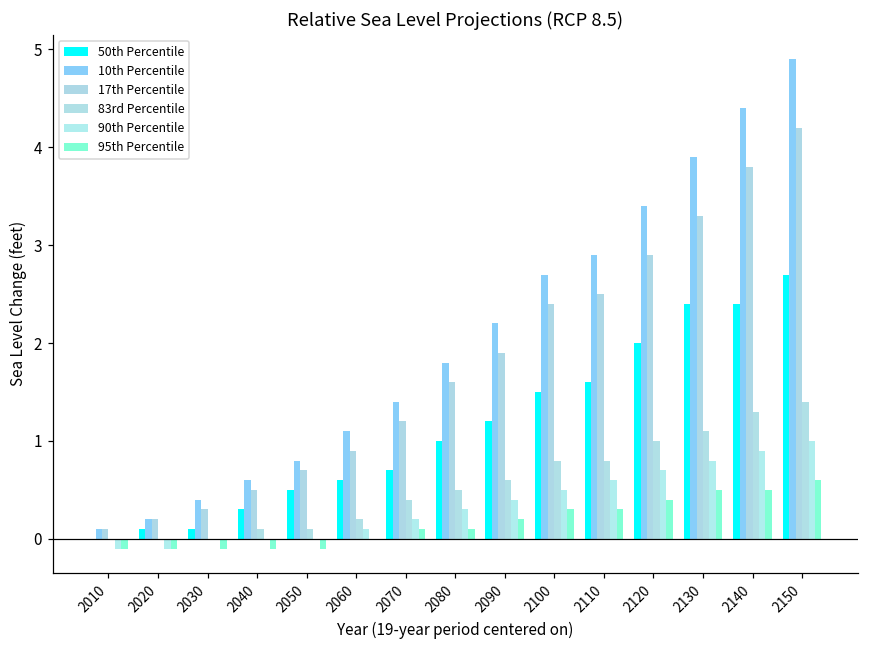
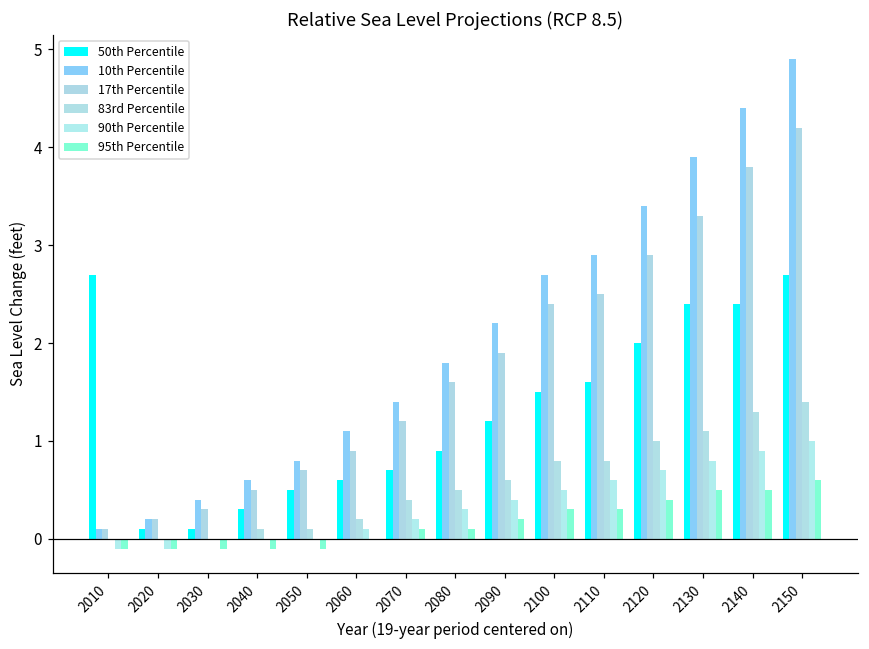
50th Percentile, 2010: 0.0 -> 2.7
50th Percentile, 2080: 1.0 -> 0.9
